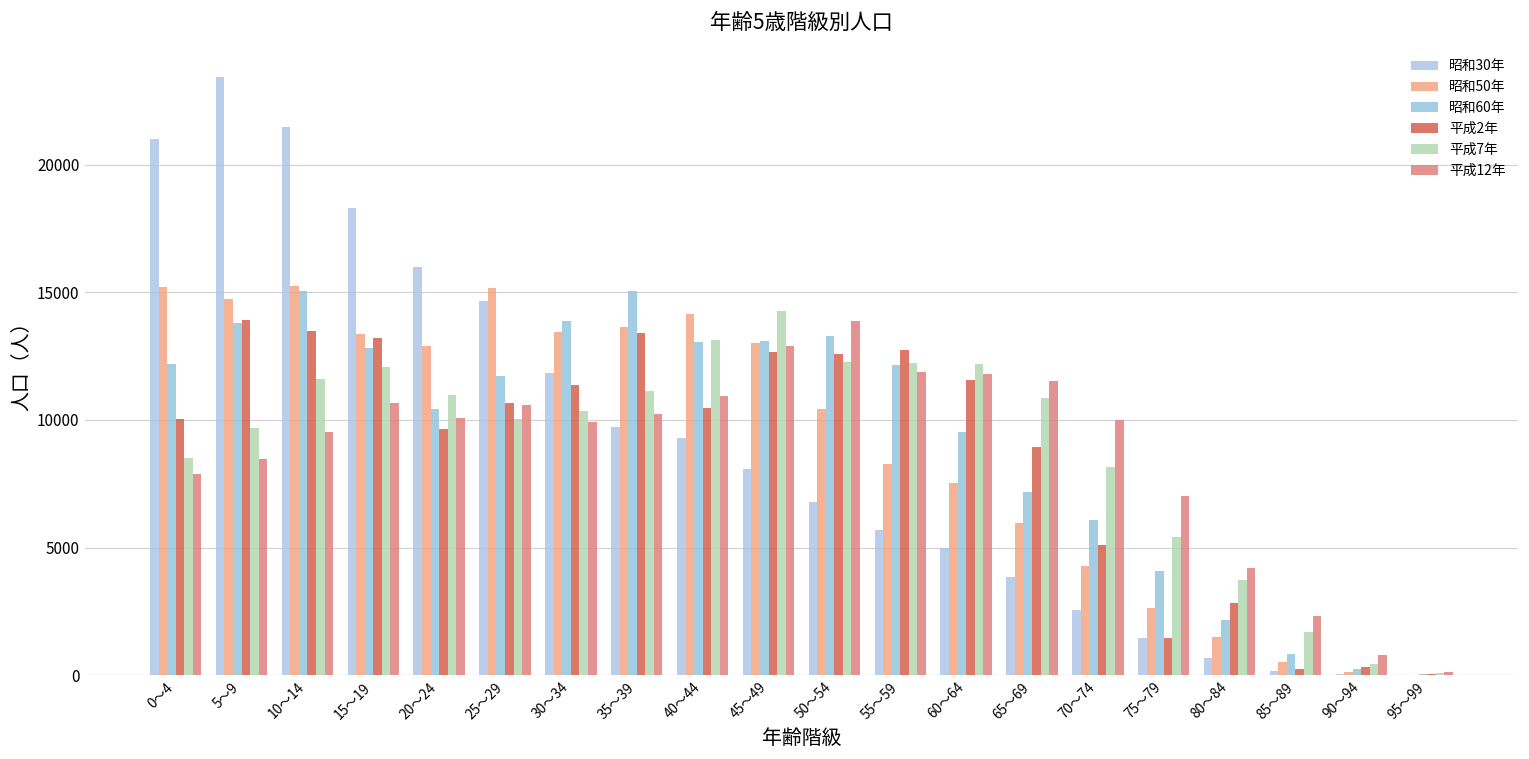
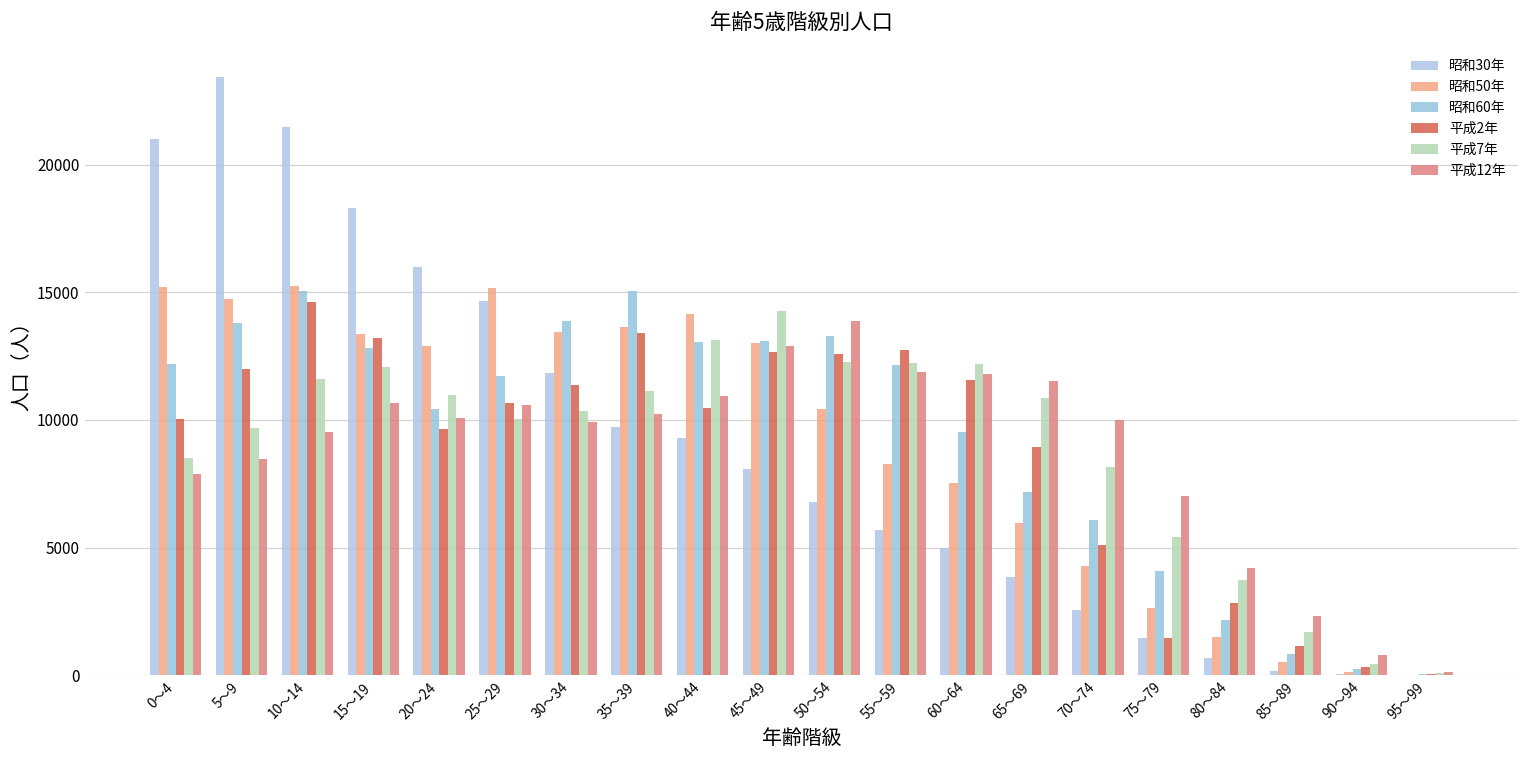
平成2年, 5～9: 13900 -> 12000
平成2年, 10～14: 13500 -> 14600
平成2年, 85～89: 300 -> 1100
